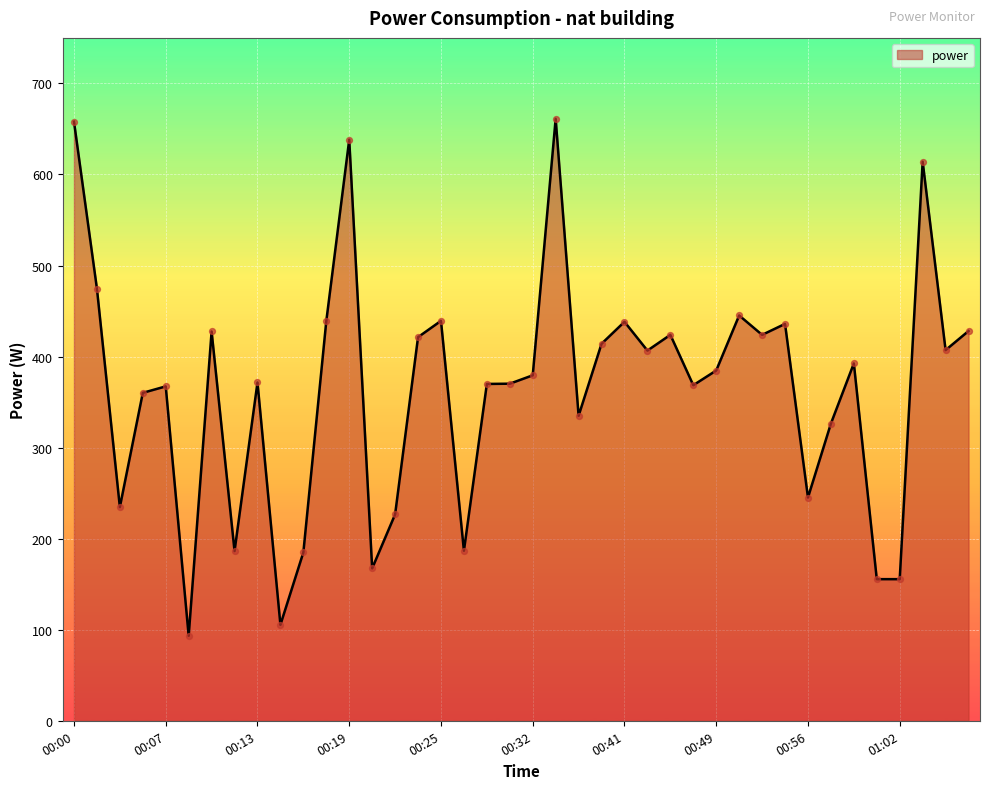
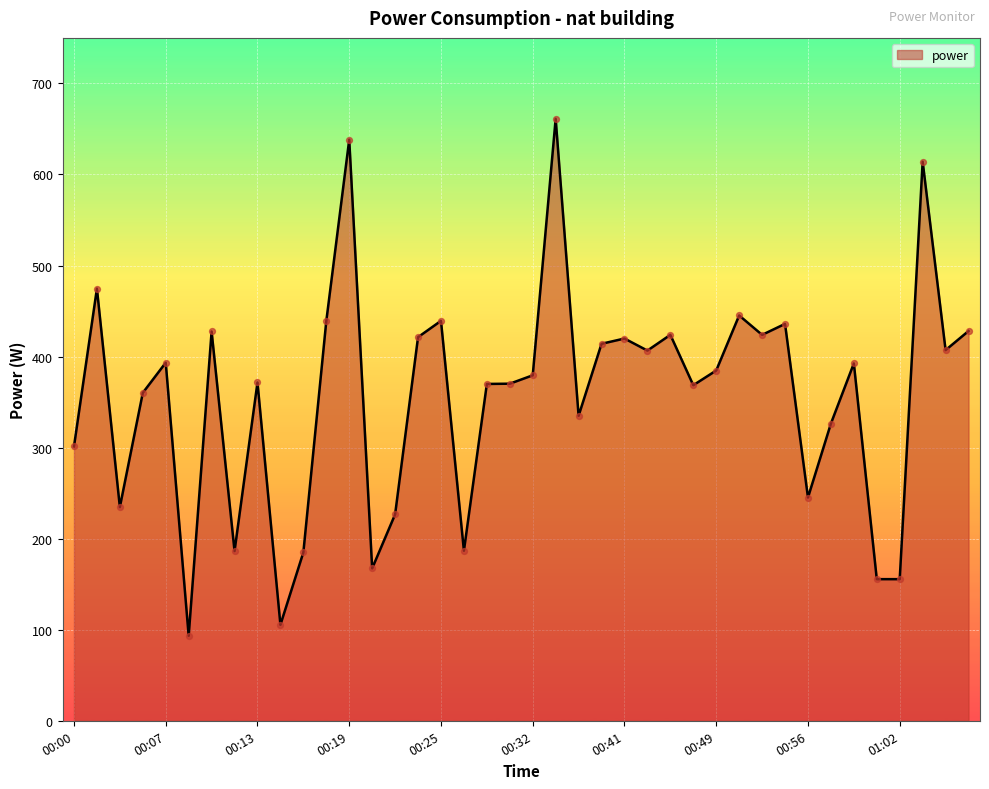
00:00: 660 -> 300
00:07: 370 -> 390
00:41: 440 -> 420
